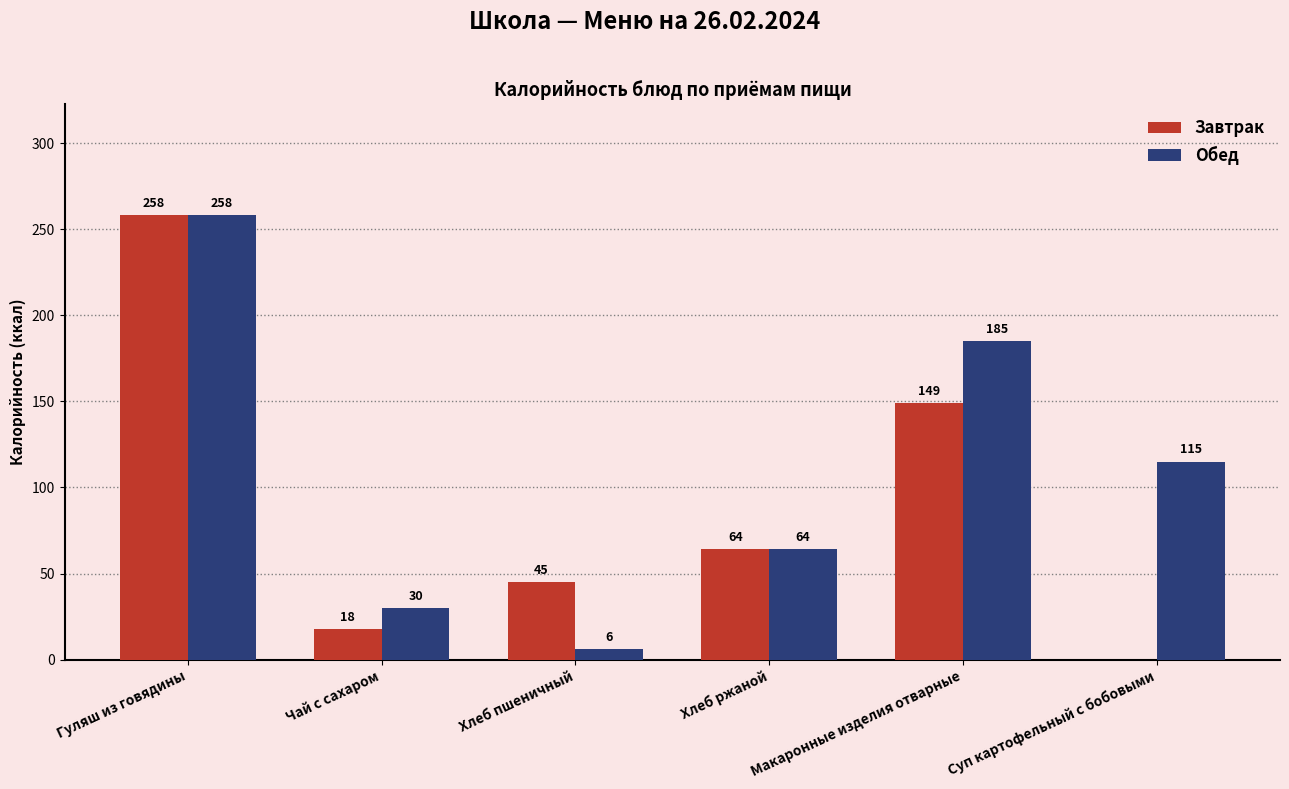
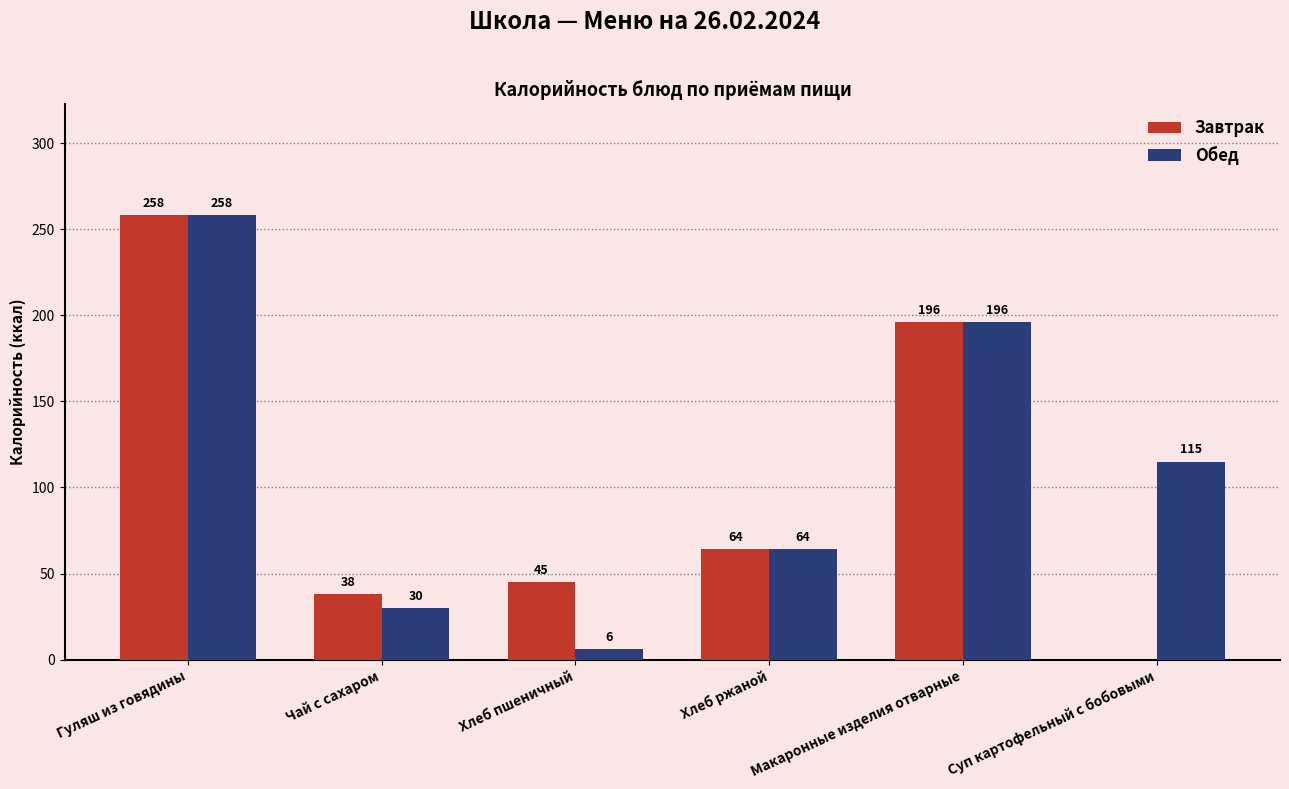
Завтрак, Чай с сахаром: 18 -> 38
Завтрак, Макаронные изделия отварные: 149 -> 196
Обед, Макаронные изделия отварные: 185 -> 196
